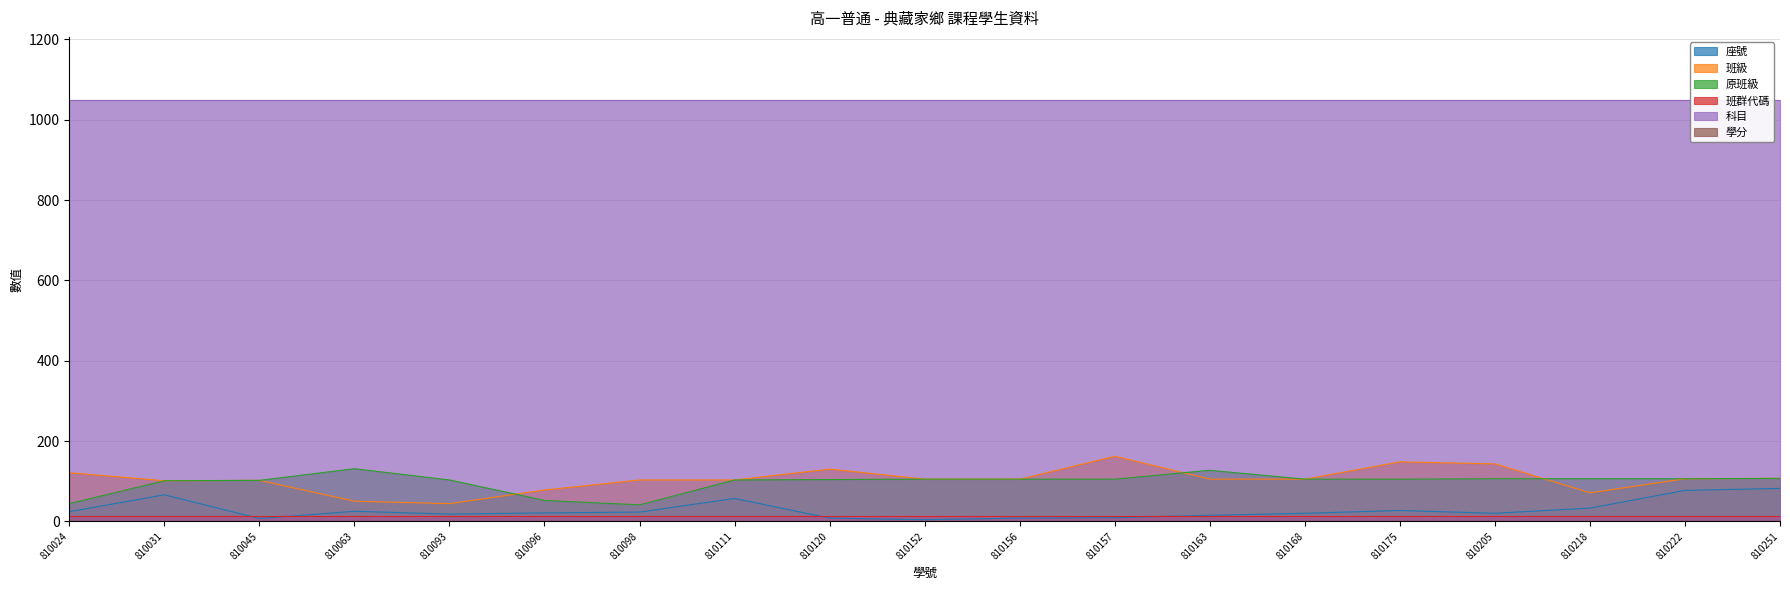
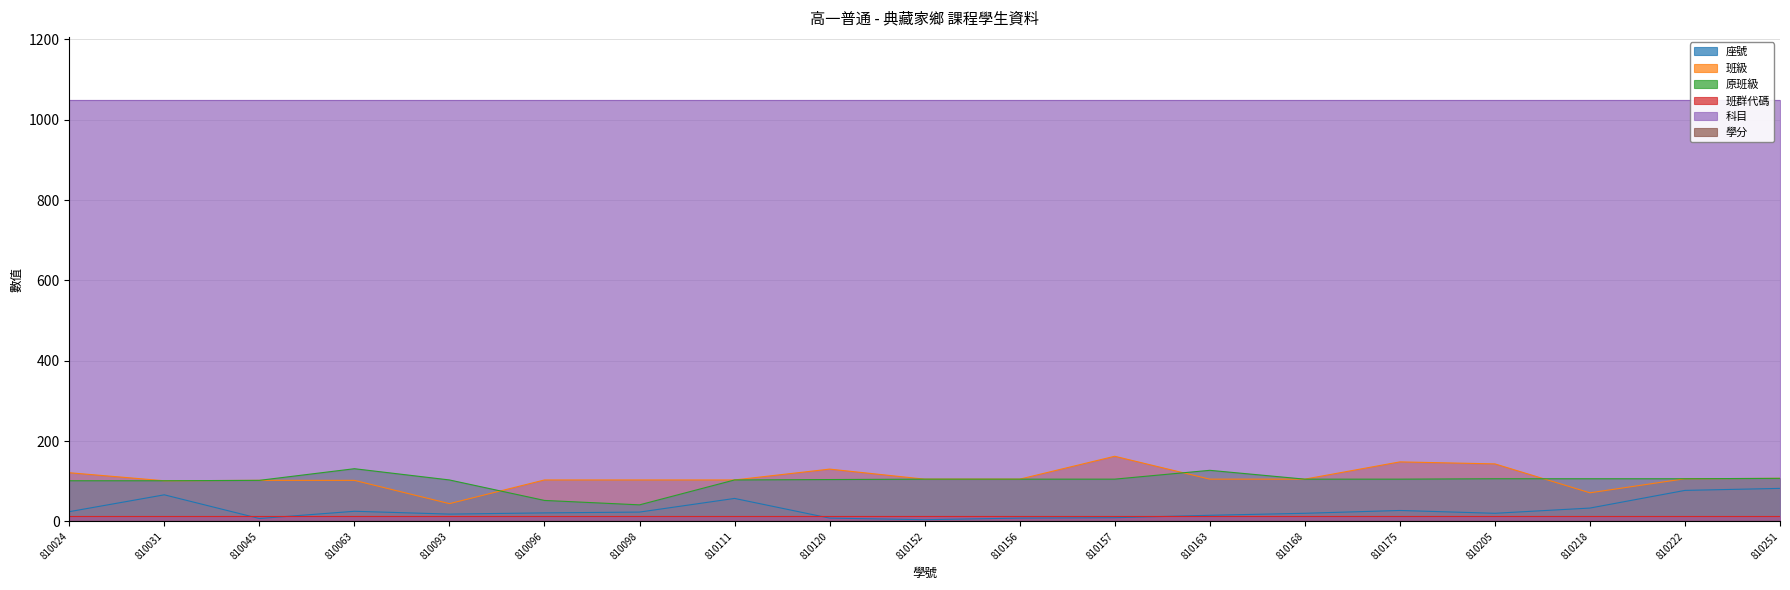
原班級, 810024: 40 -> 100
班級, 810063: 50 -> 100
班級, 810096: 80 -> 100
